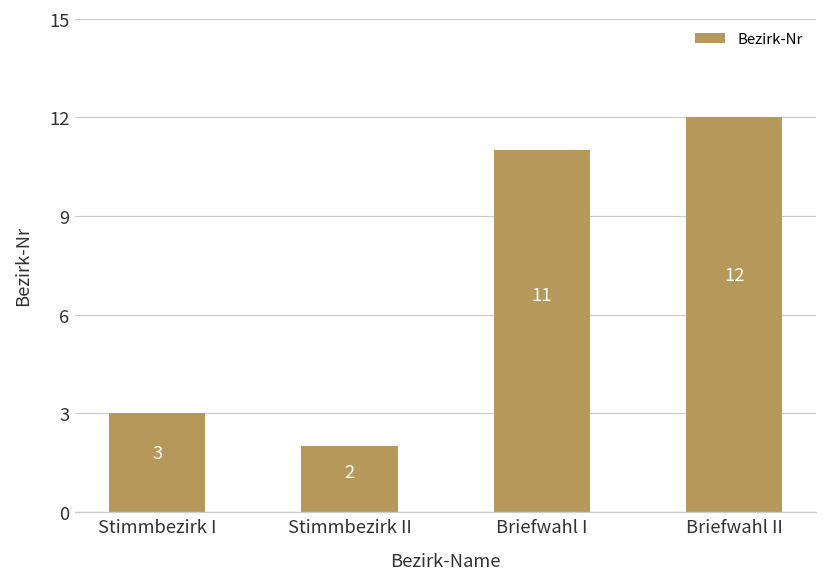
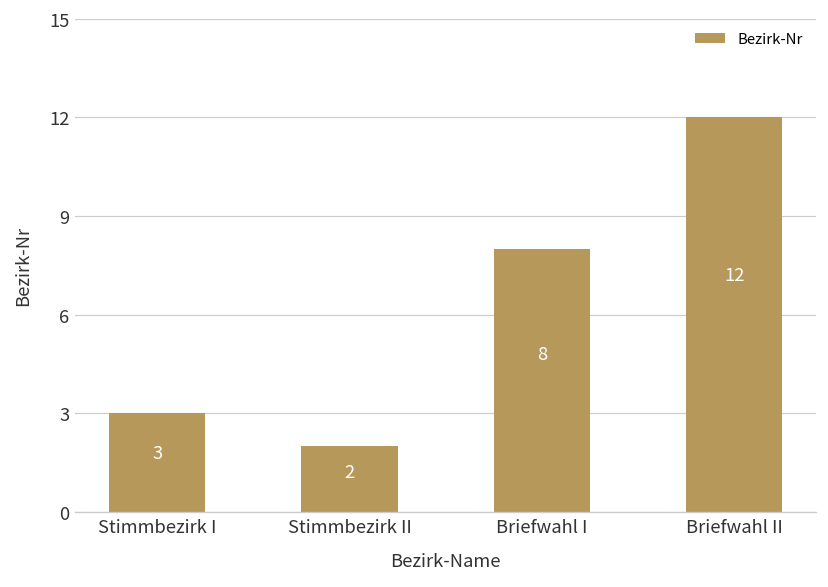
Briefwahl I: 11 -> 8
